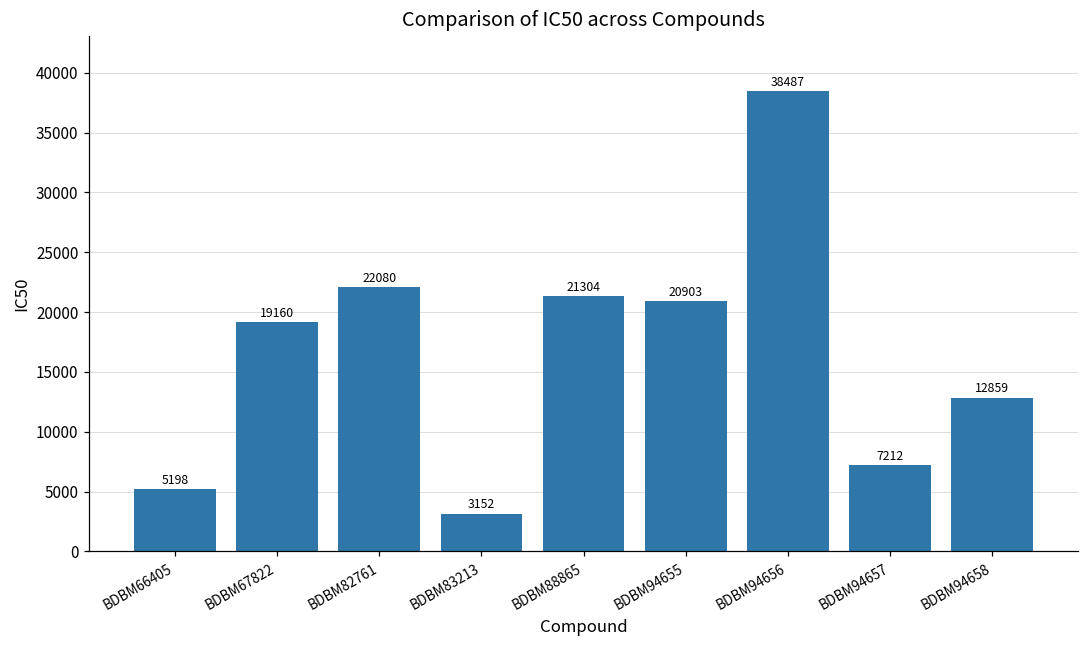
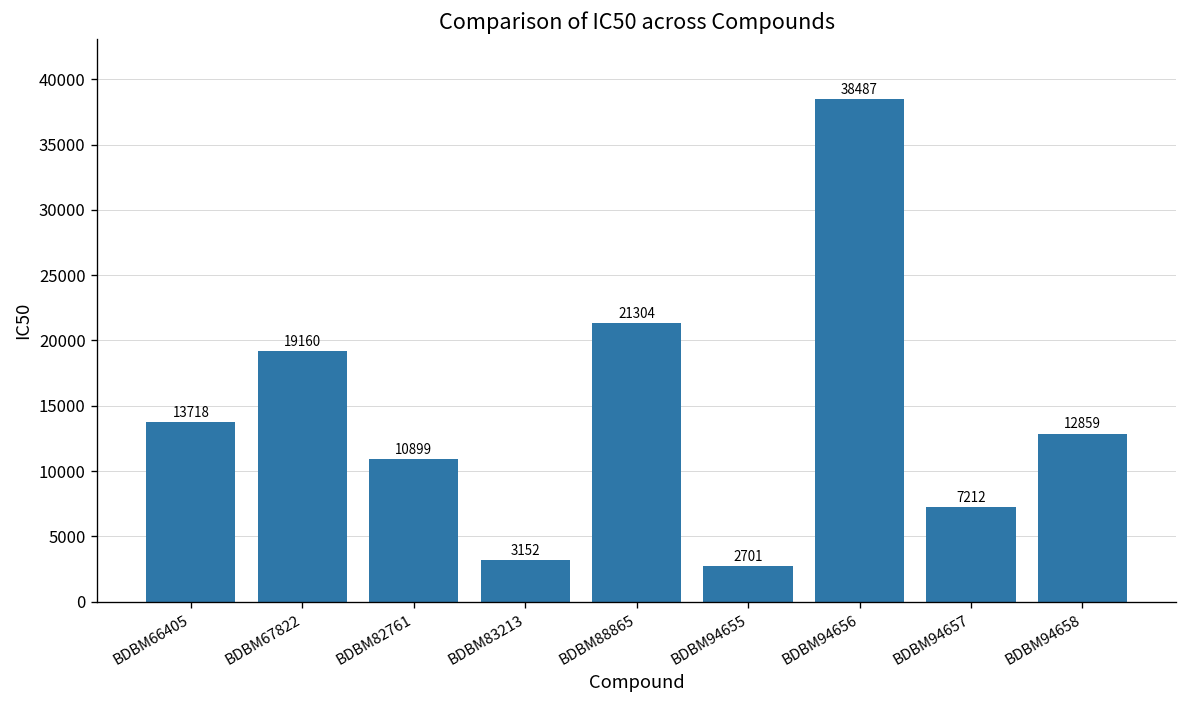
BDBM66405: 5198 -> 13718
BDBM82761: 22080 -> 10899
BDBM94655: 20903 -> 2701
